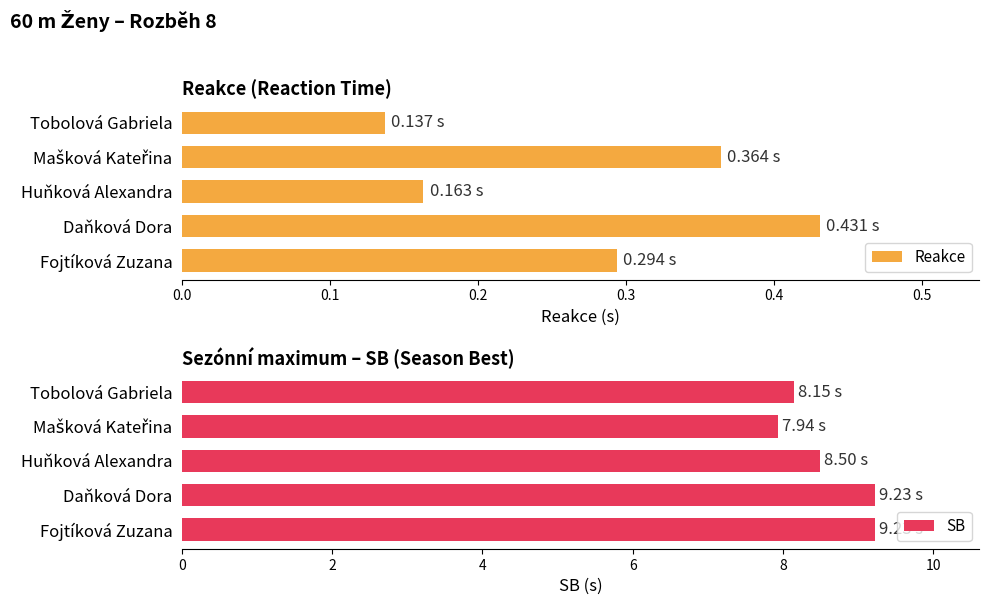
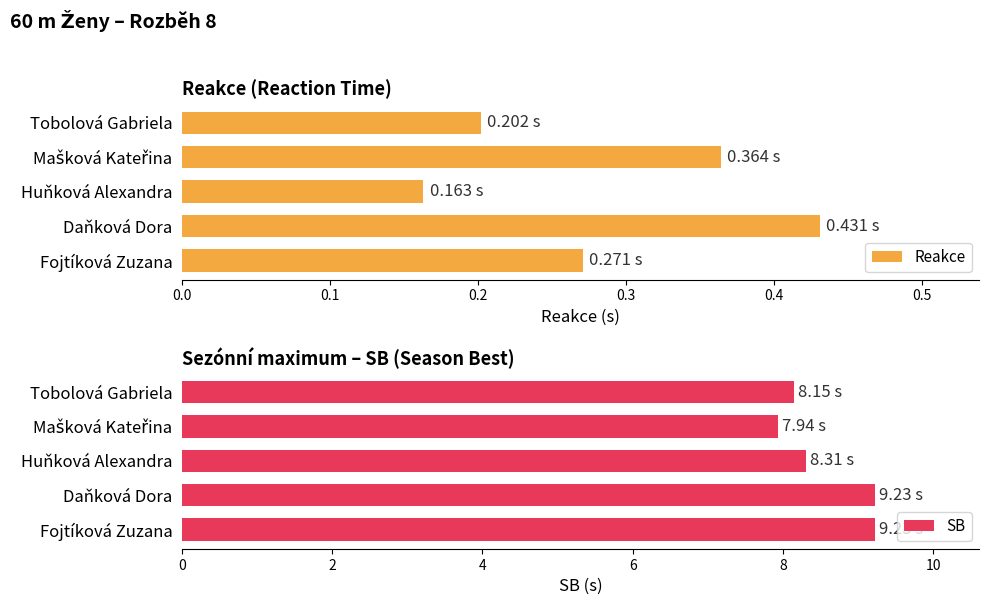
Reakce (Reaction Time), Tobolová Gabriela: 0.137 -> 0.202
Reakce (Reaction Time), Fojtíková Zuzana: 0.294 -> 0.271
Sezónní maximum – SB (Season Best), Huňková Alexandra: 8.50 -> 8.31
